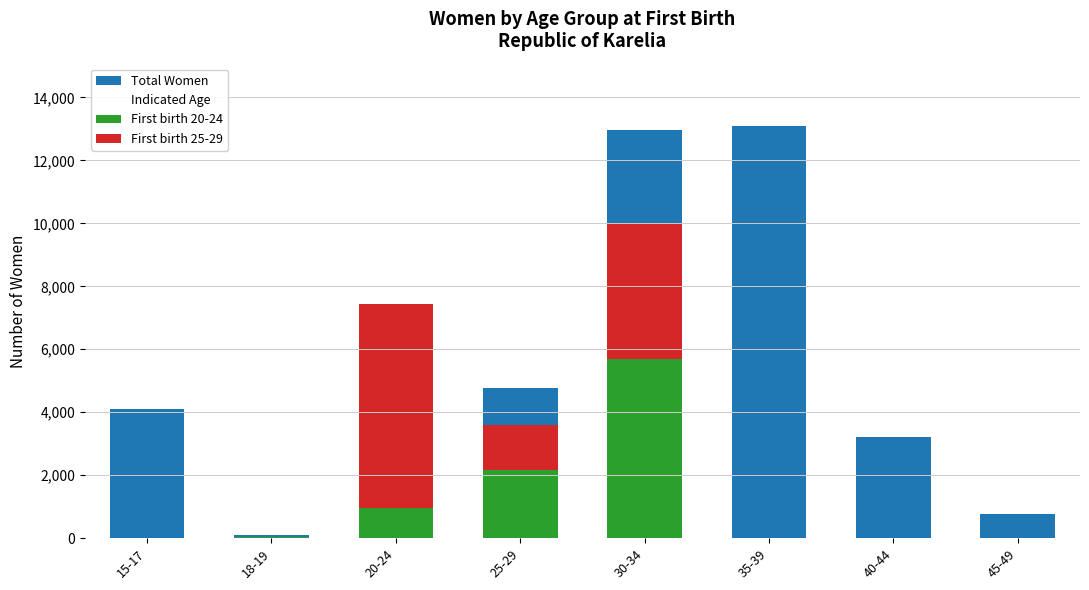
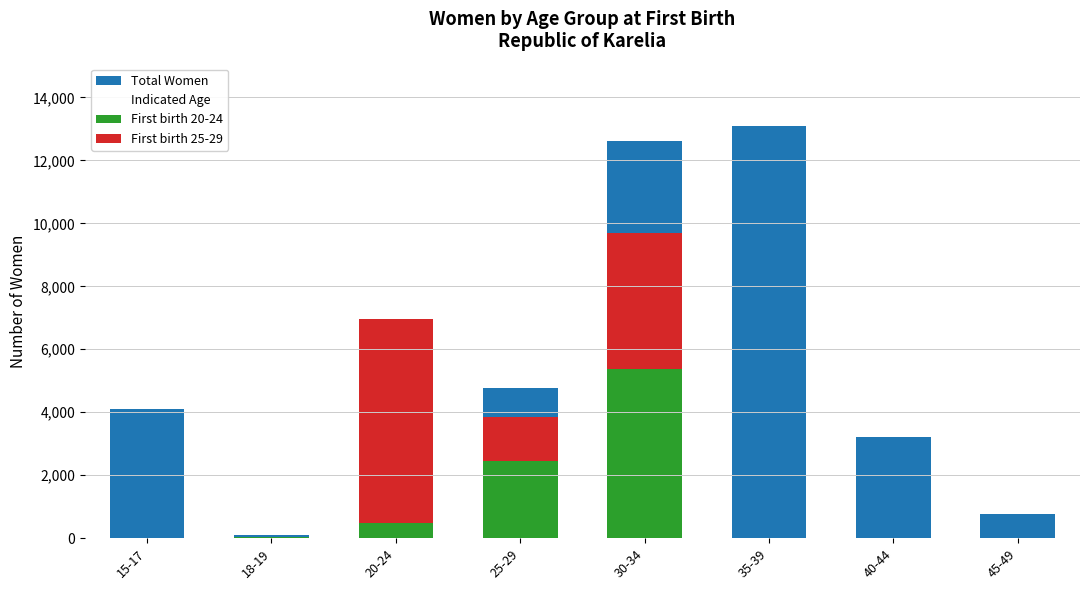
First birth 20-24, 20-24: 1,000 -> 500
First birth 20-24, 25-29: 2,200 -> 2,400
Total Women, 30-34: 12,900 -> 12,600
First birth 20-24, 30-34: 5,700 -> 5,400
